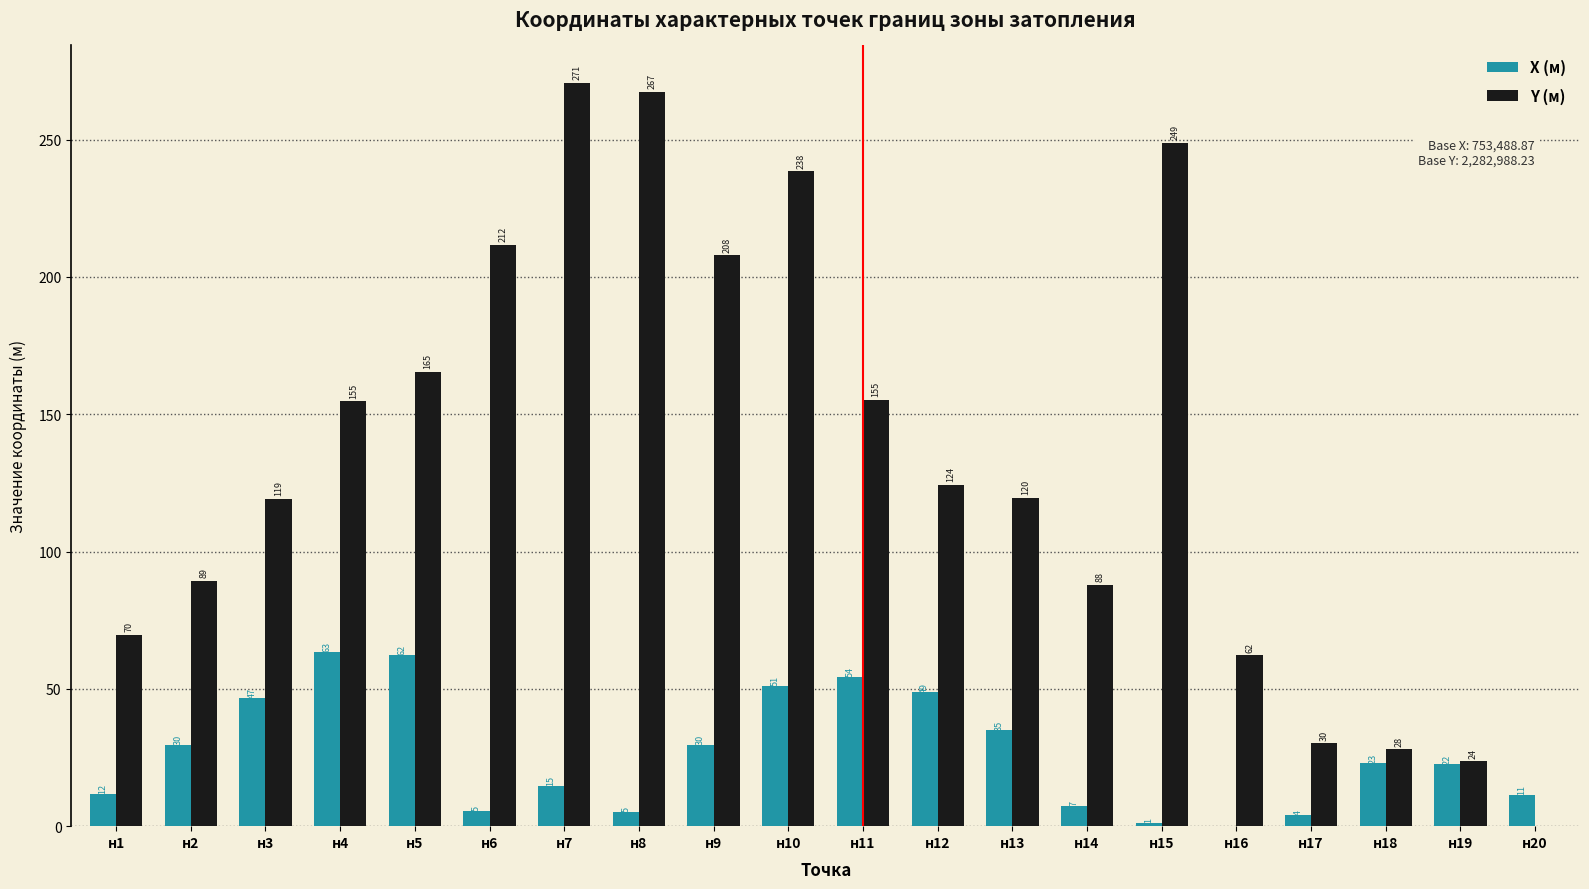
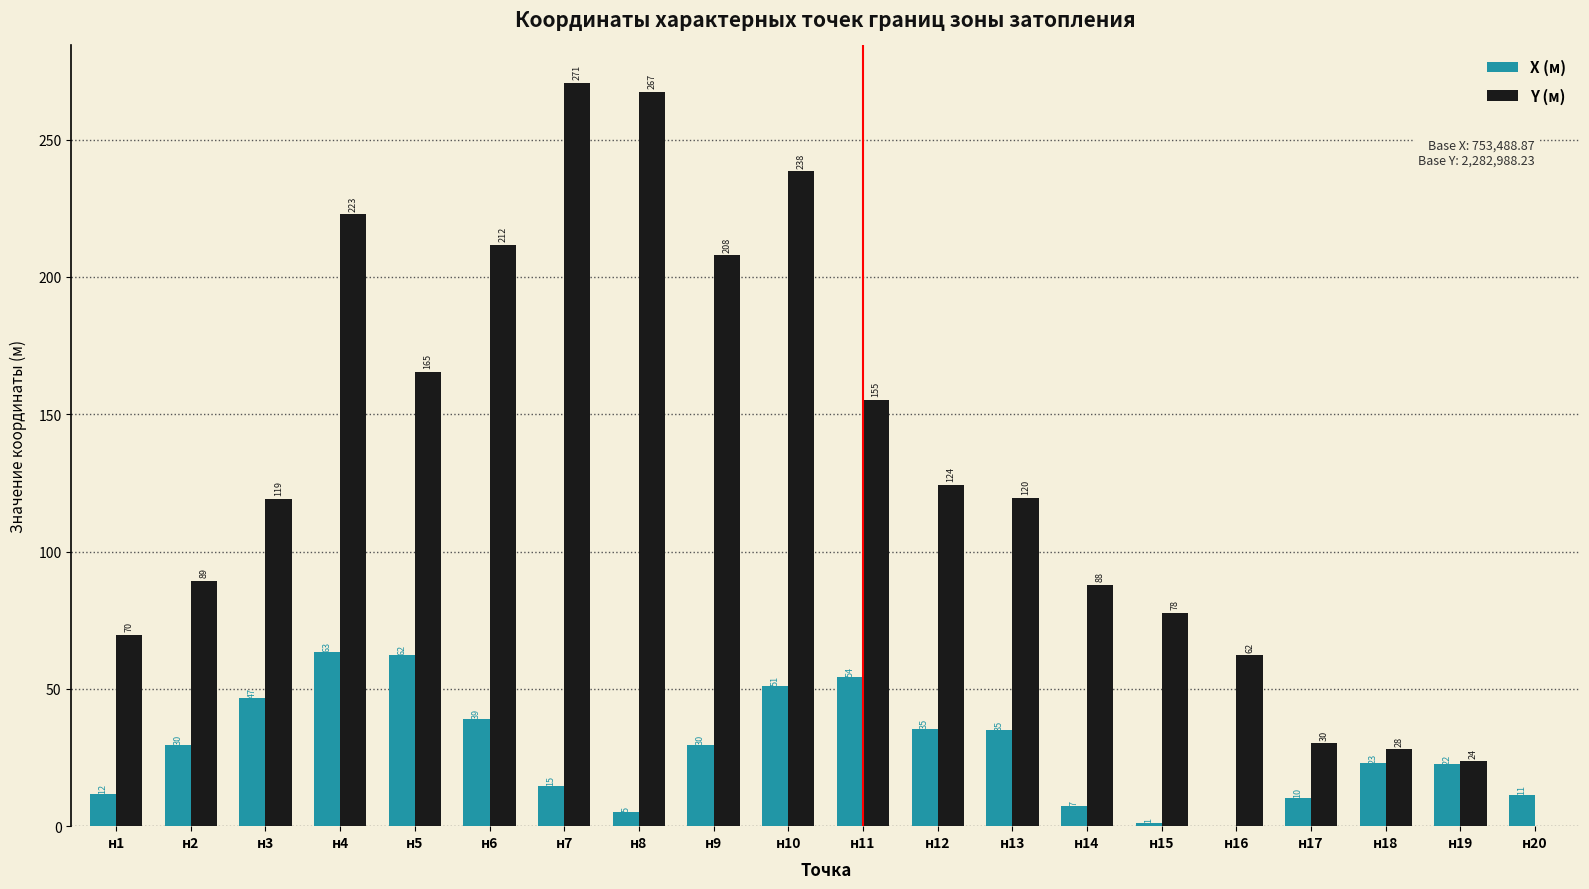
Y (м), н4: 155 -> 223
X (м), н6: 5 -> 39
X (м), н12: 49 -> 35
Y (м), н15: 249 -> 78
X (м), н17: 4 -> 10
